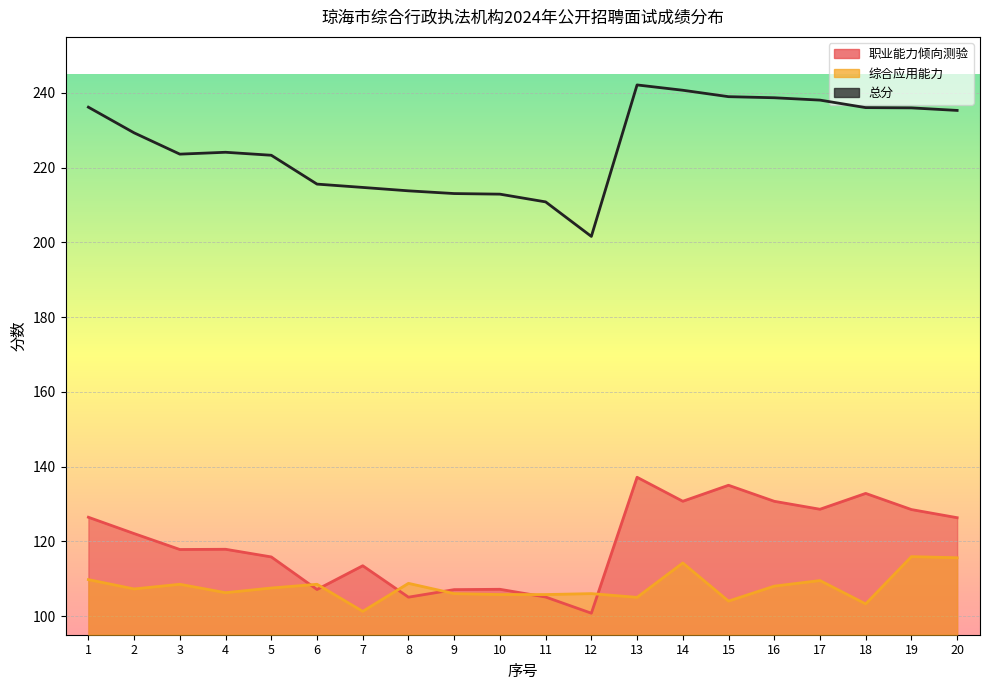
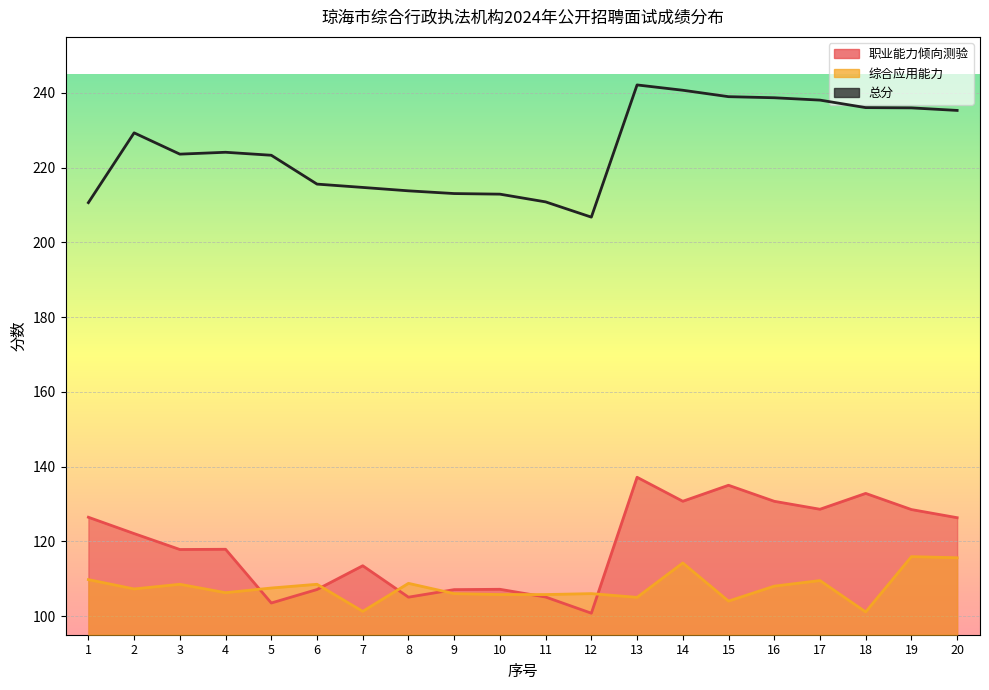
总分, 1: 236 -> 211
职业能力倾向测验, 5: 116 -> 103
总分, 12: 202 -> 207
综合应用能力, 18: 103 -> 101
